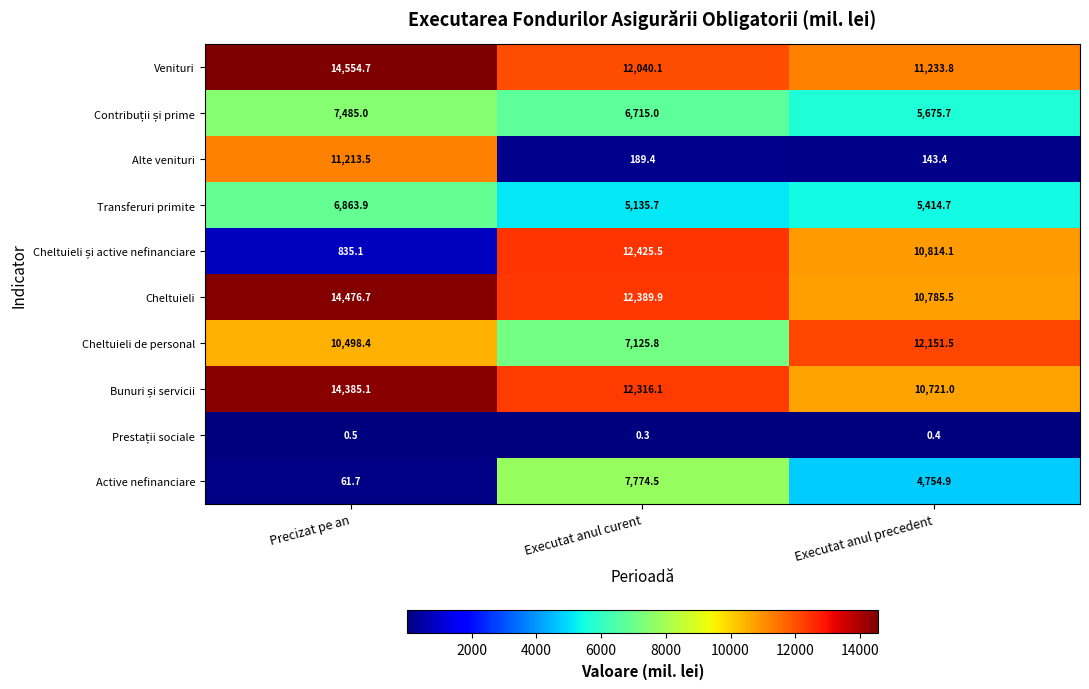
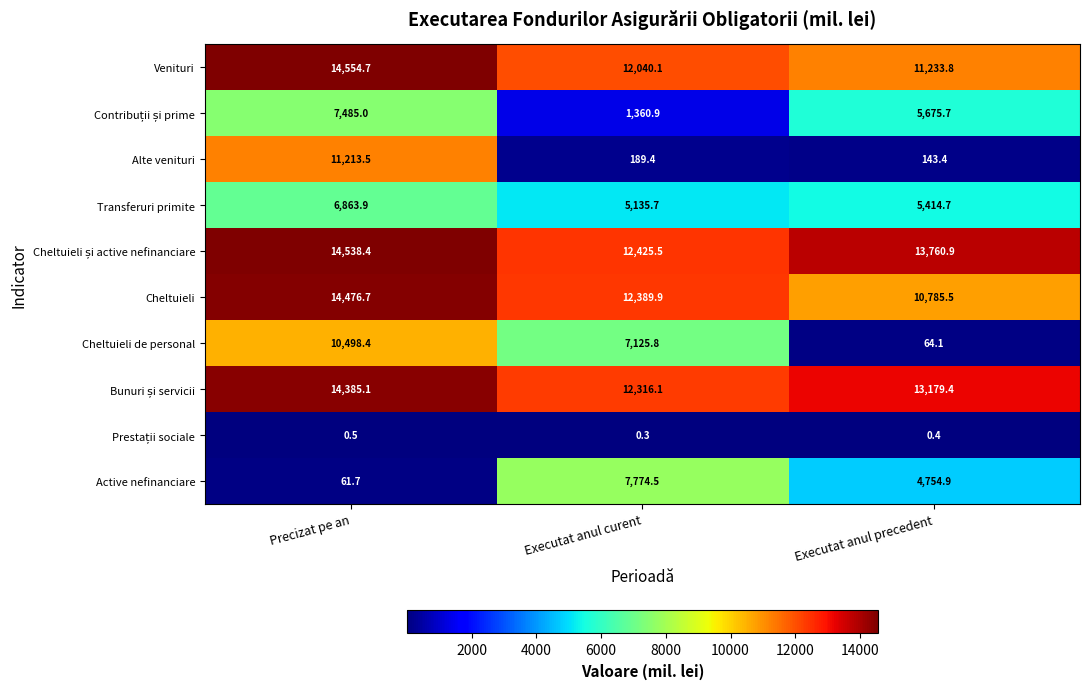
Contribuții și prime, Executat anul curent: 6,715.0 -> 1,360.9
Cheltuieli și active nefinanciare, Precizat pe an: 835.1 -> 14,538.4
Cheltuieli și active nefinanciare, Executat anul precedent: 10,814.1 -> 13,760.9
Cheltuieli de personal, Executat anul precedent: 12,151.5 -> 64.1
Bunuri și servicii, Executat anul precedent: 10,721.0 -> 13,179.4
